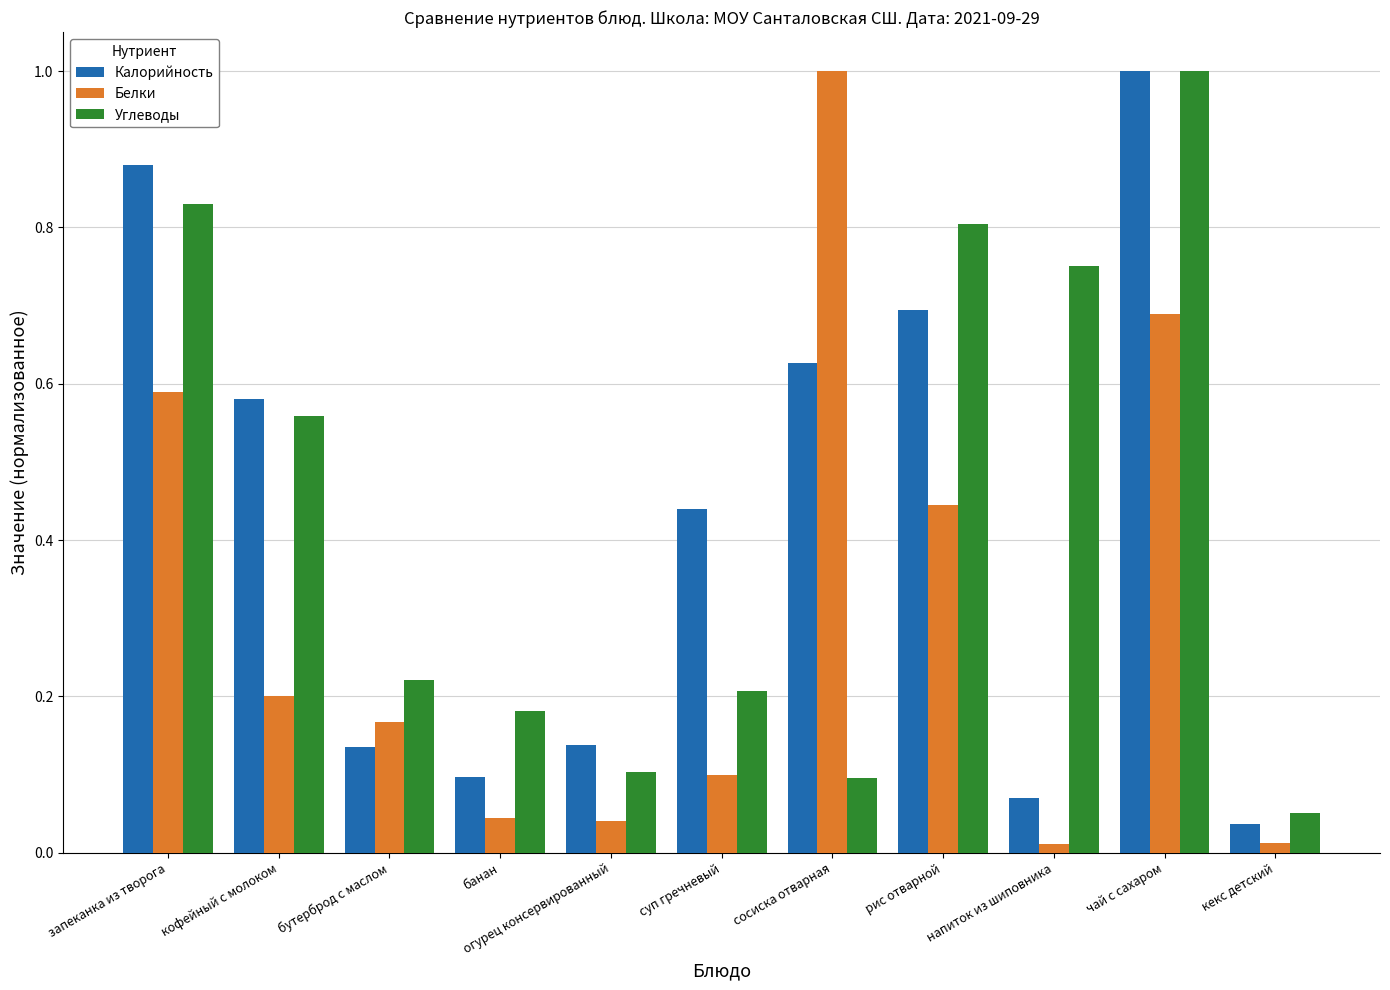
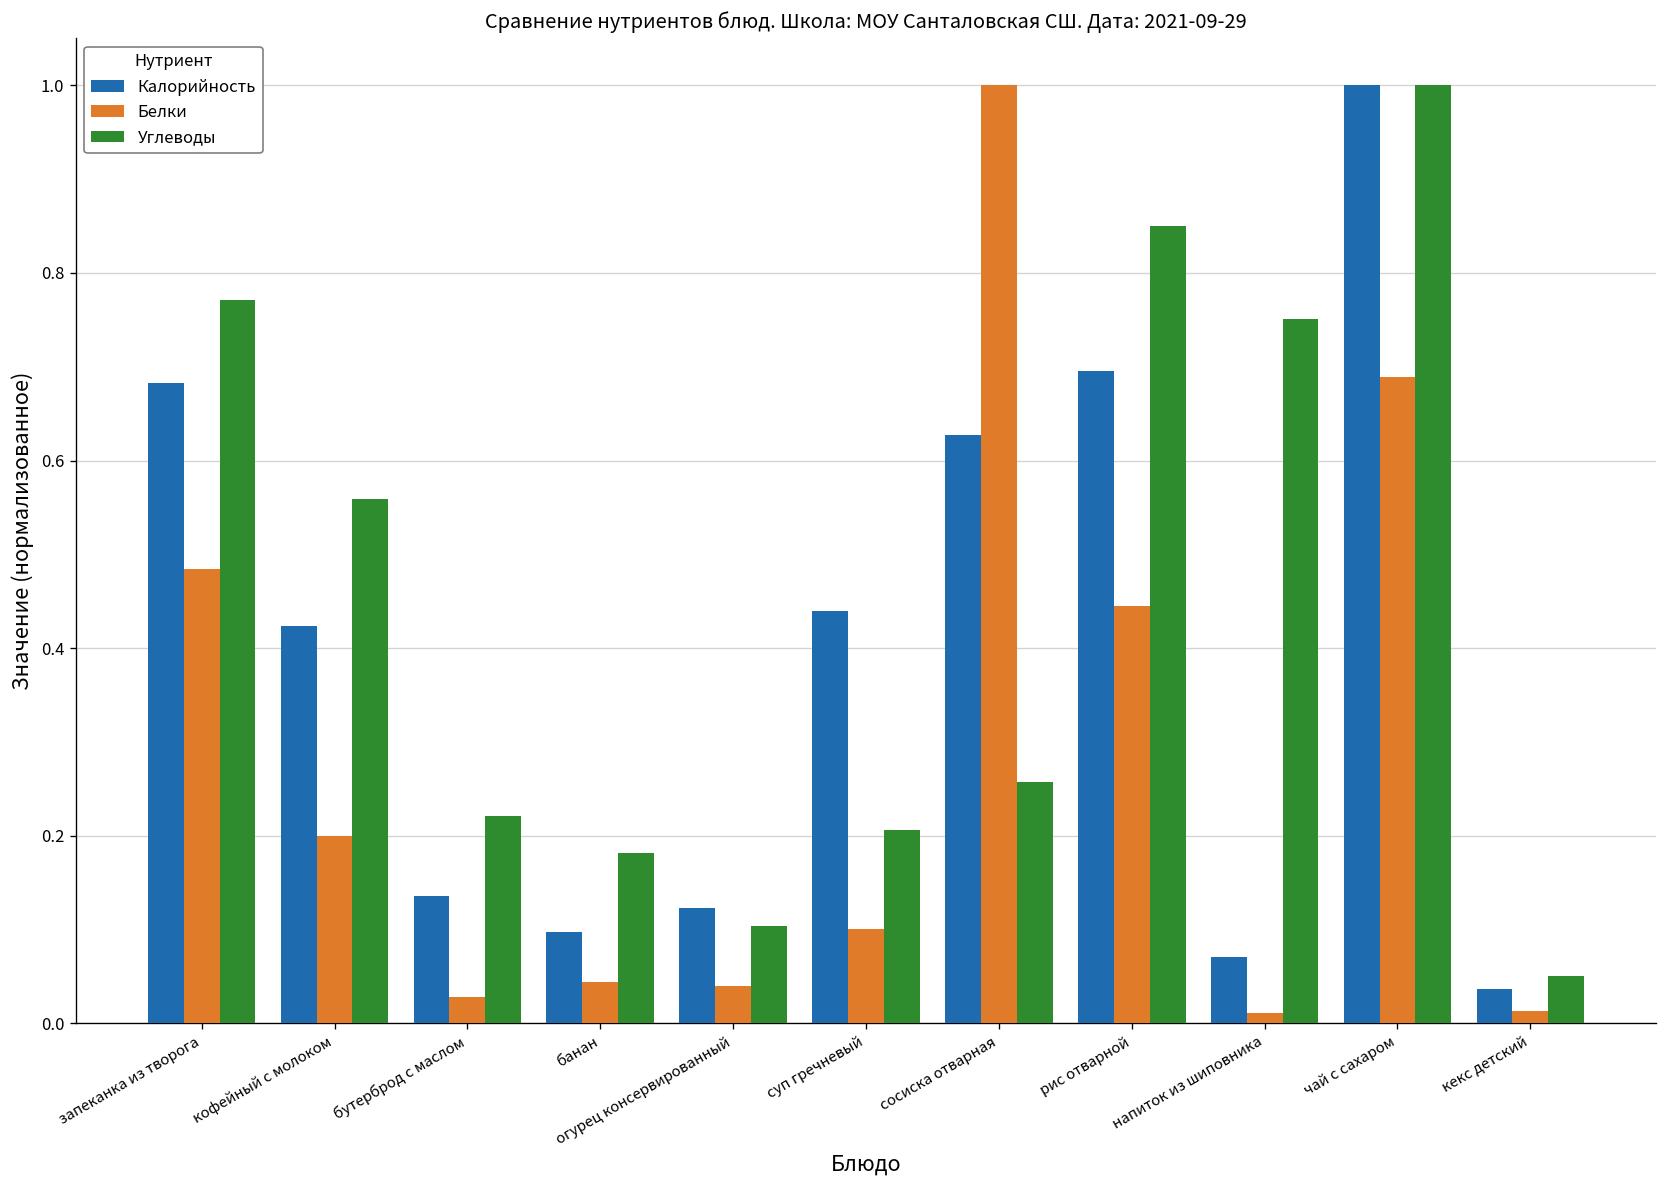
Калорийность, запеканка из творога: 0.88 -> 0.68
Белки, запеканка из творога: 0.59 -> 0.48
Углеводы, запеканка из творога: 0.83 -> 0.77
Калорийность, кофейный с молоком: 0.58 -> 0.42
Белки, бутерброд с маслом: 0.17 -> 0.03
Калорийность, огурец консервированный: 0.14 -> 0.12
Углеводы, сосиска отварная: 0.10 -> 0.26
Углеводы, рис отварной: 0.81 -> 0.85
